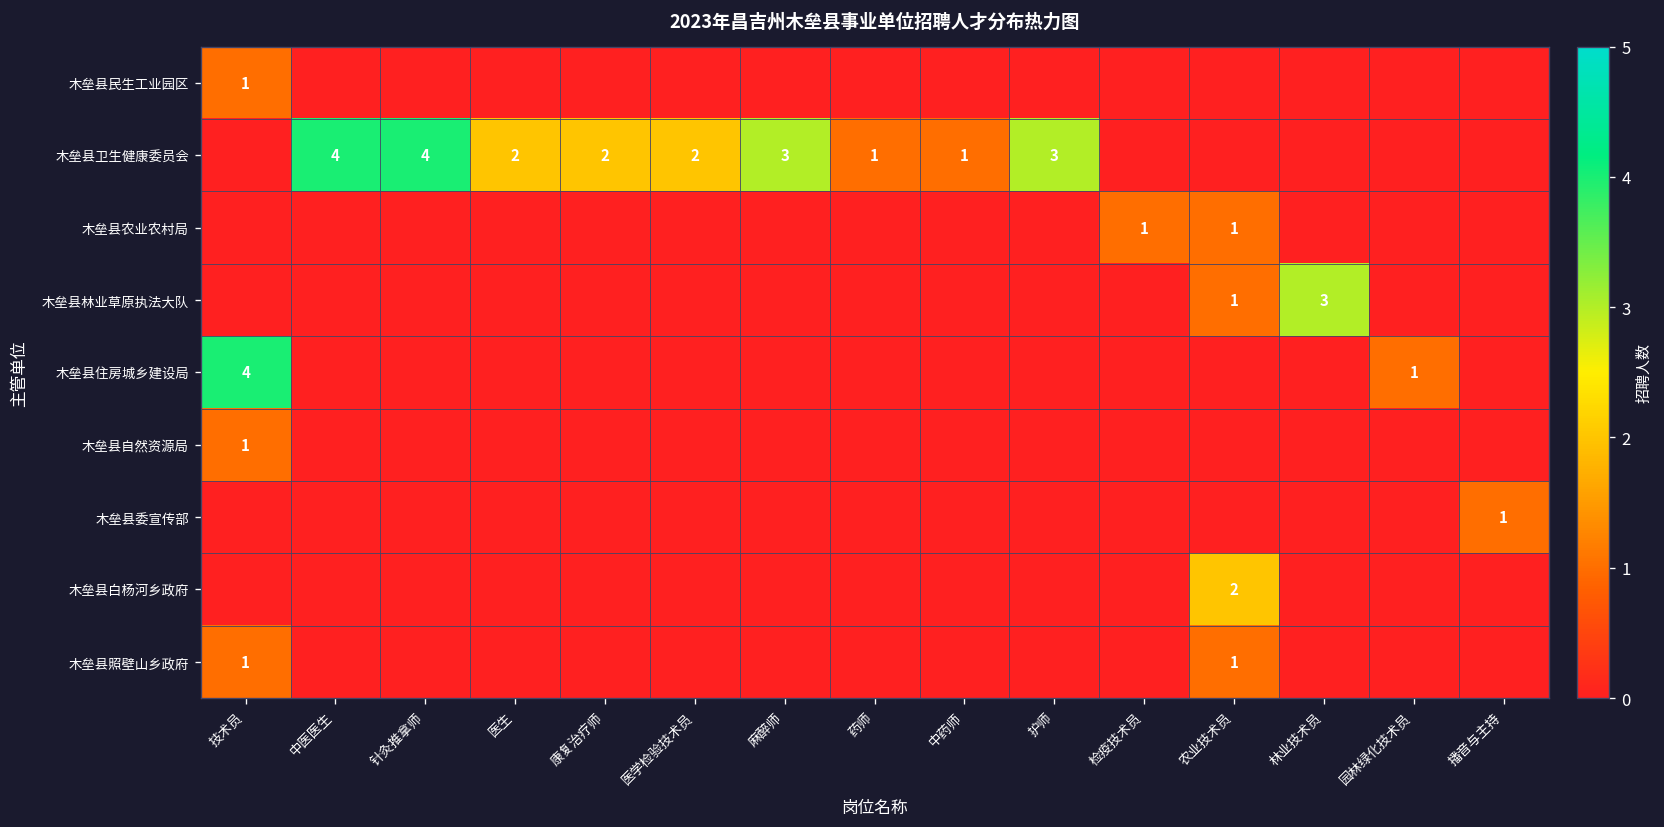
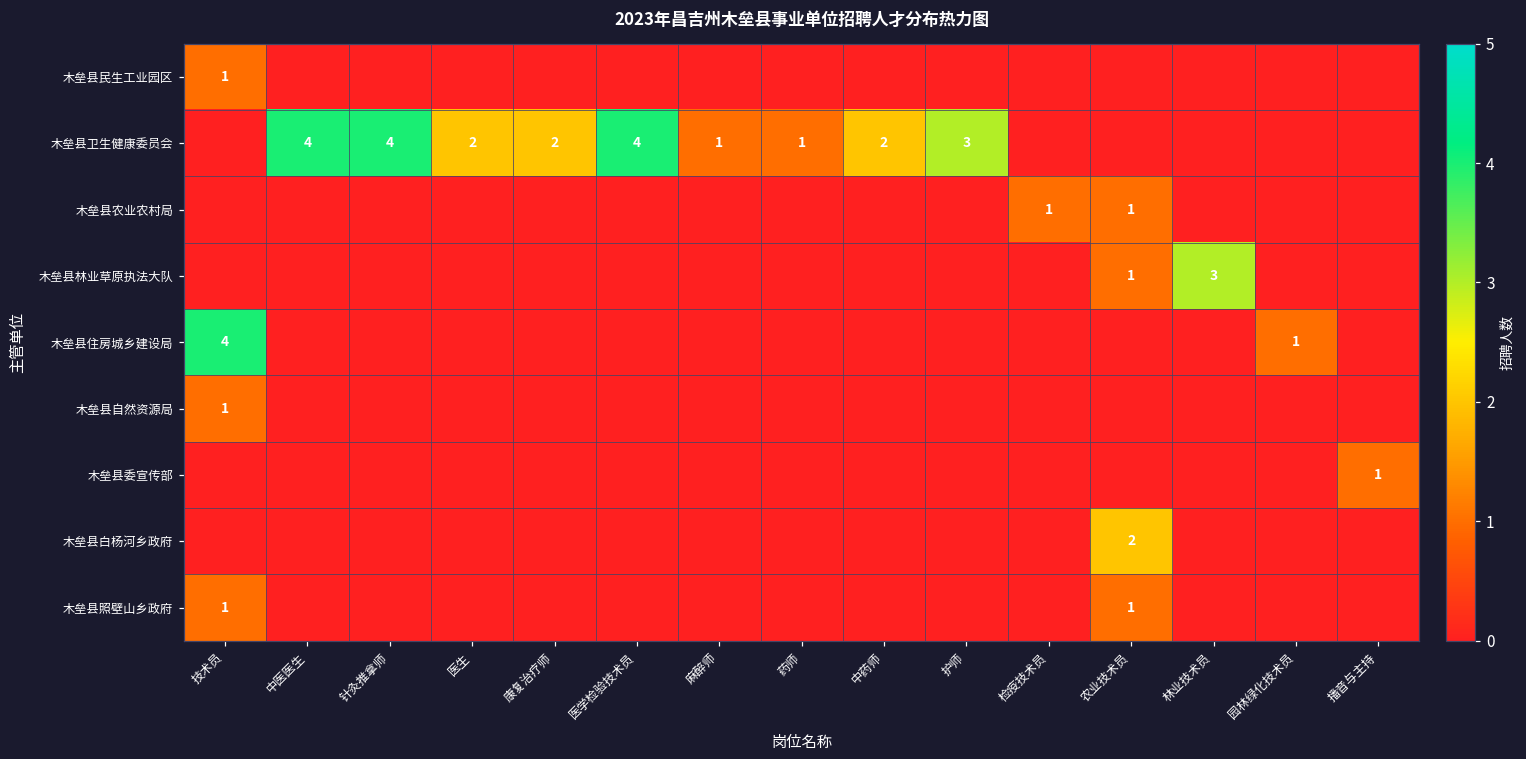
木垒县卫生健康委员会, 医学检验技术员: 2 -> 4
木垒县卫生健康委员会, 麻醉师: 3 -> 1
木垒县卫生健康委员会, 中药师: 1 -> 2
